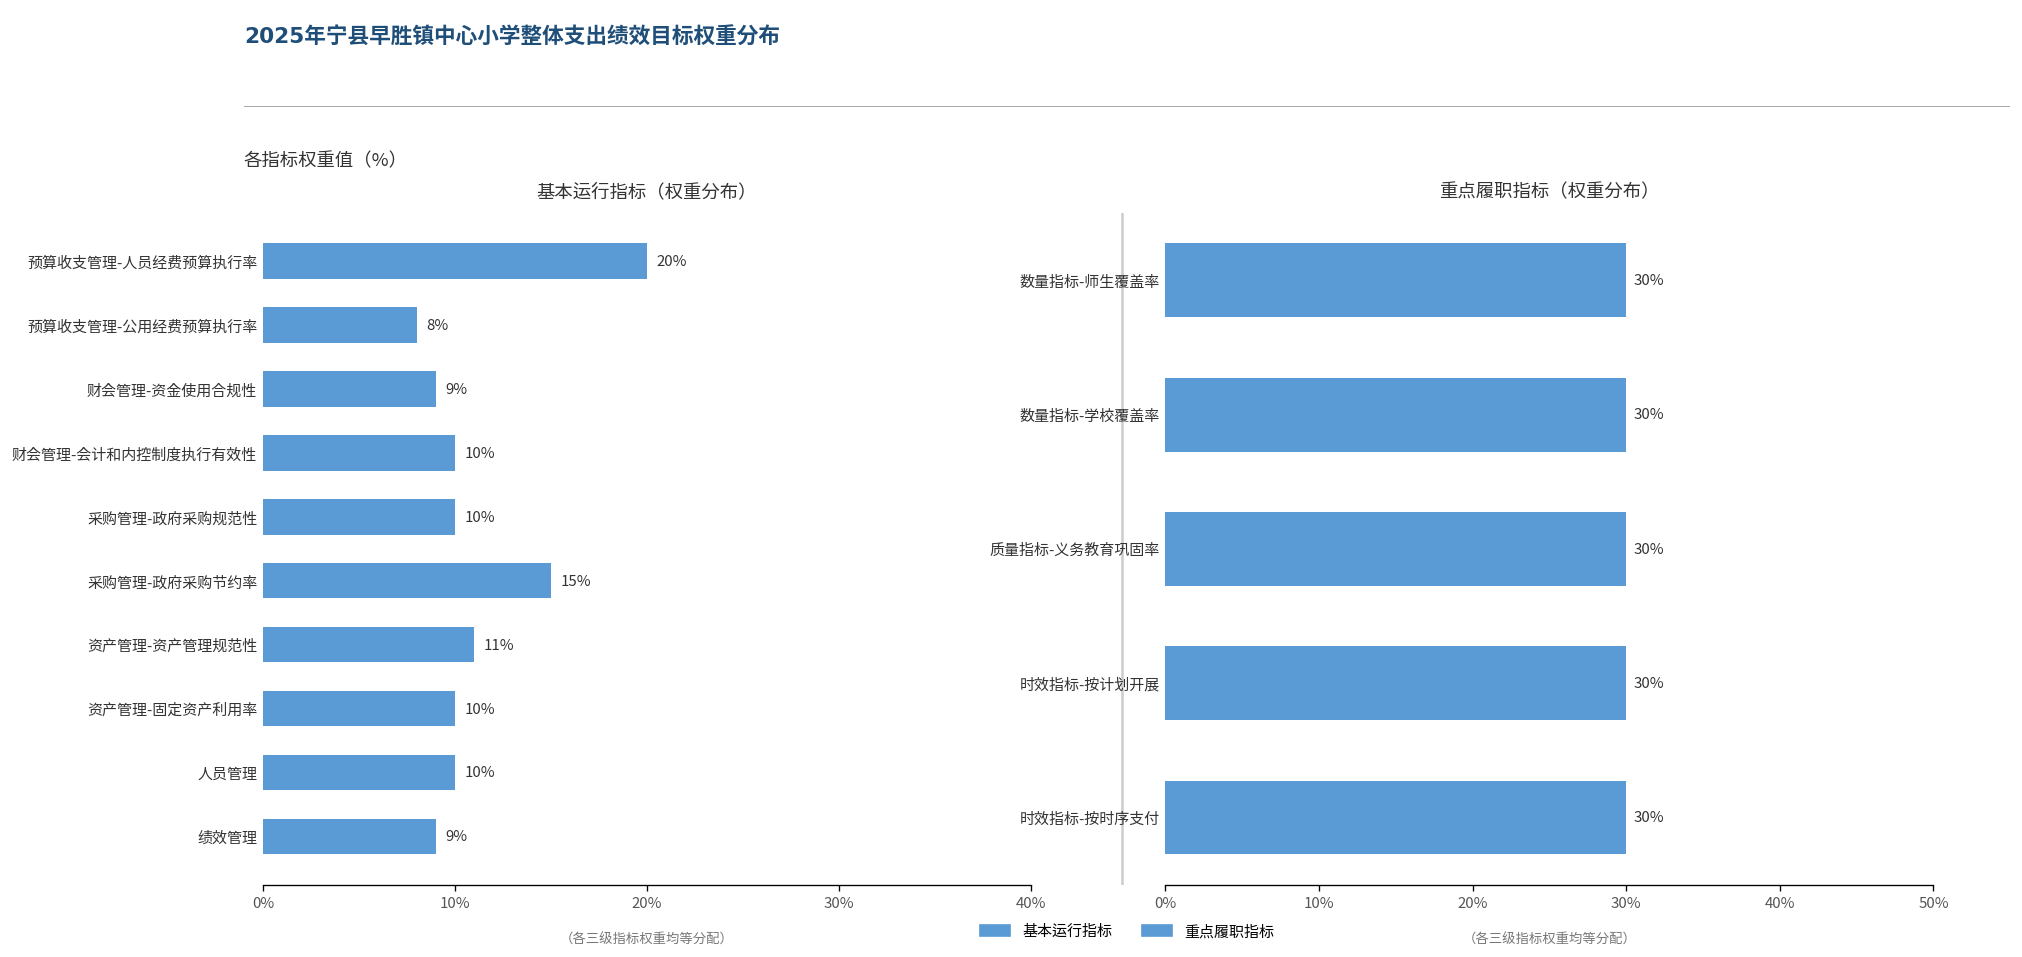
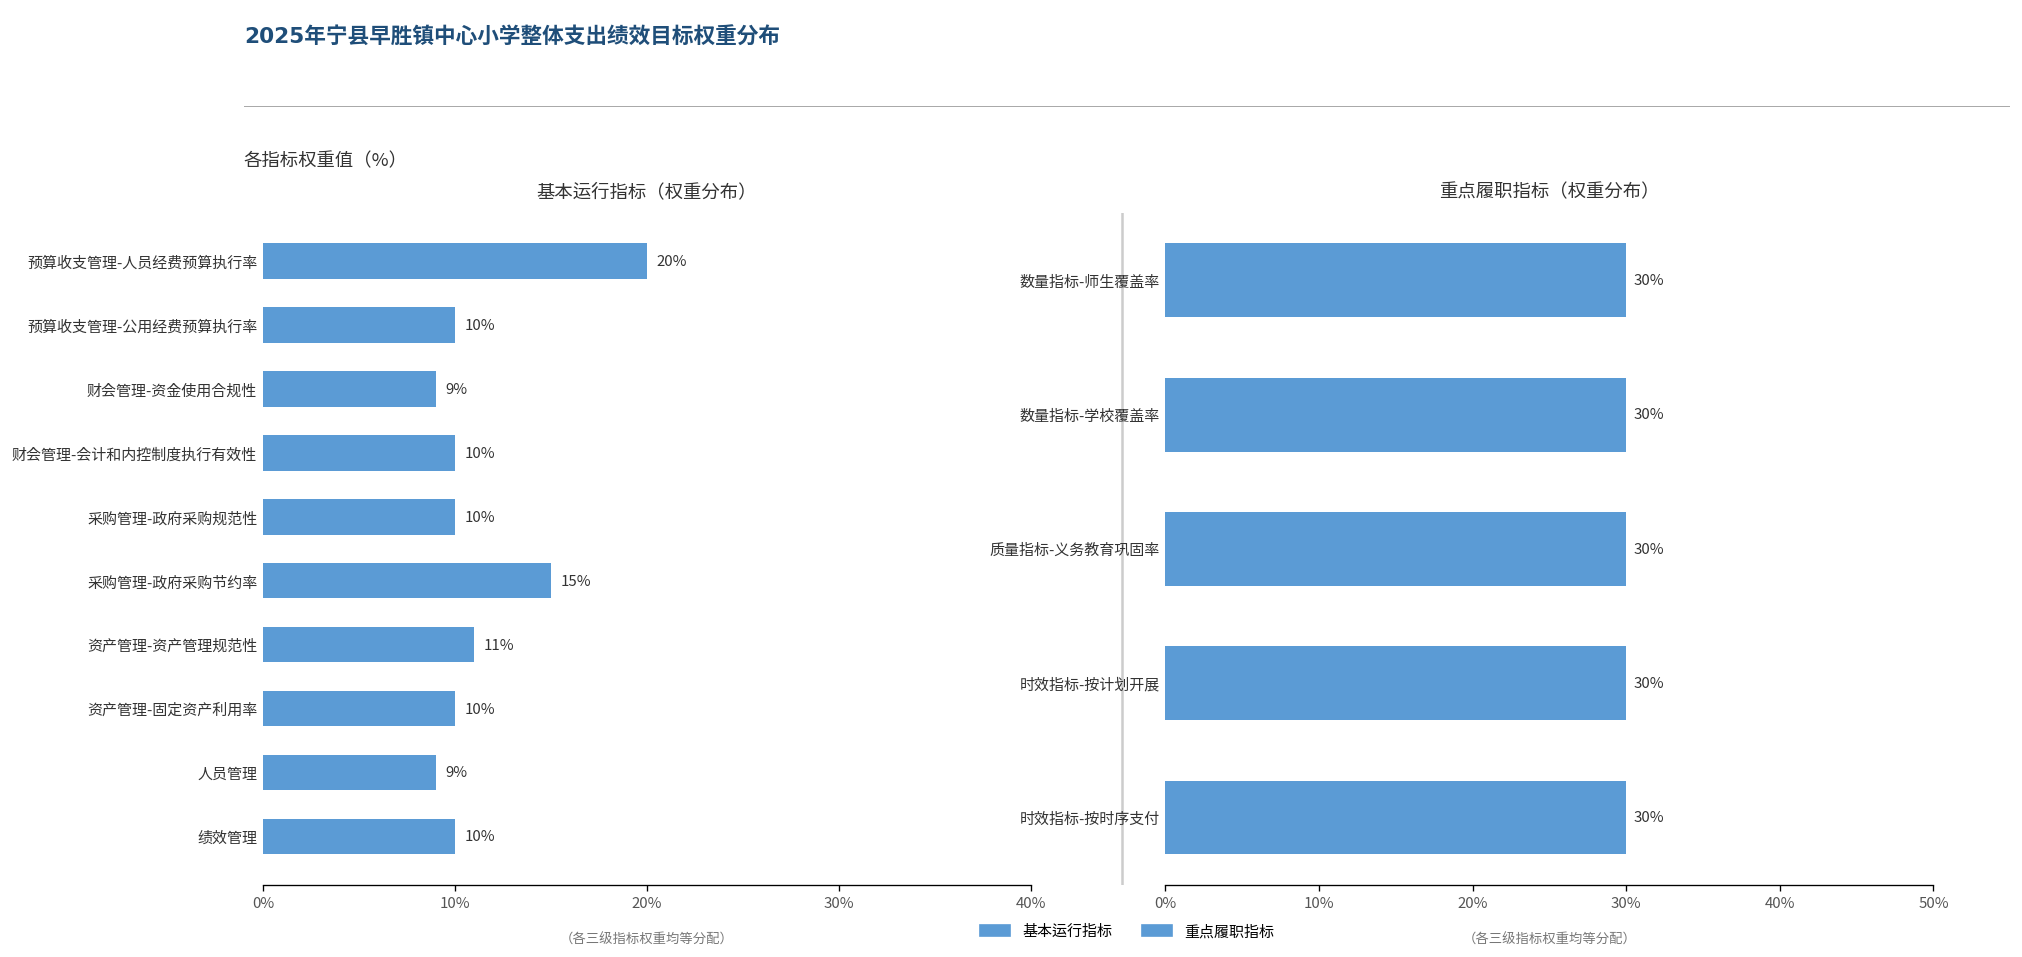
基本运行指标（权重分布）, 预算收支管理-公用经费预算执行率: 8% -> 10%
基本运行指标（权重分布）, 人员管理: 10% -> 9%
基本运行指标（权重分布）, 绩效管理: 9% -> 10%
